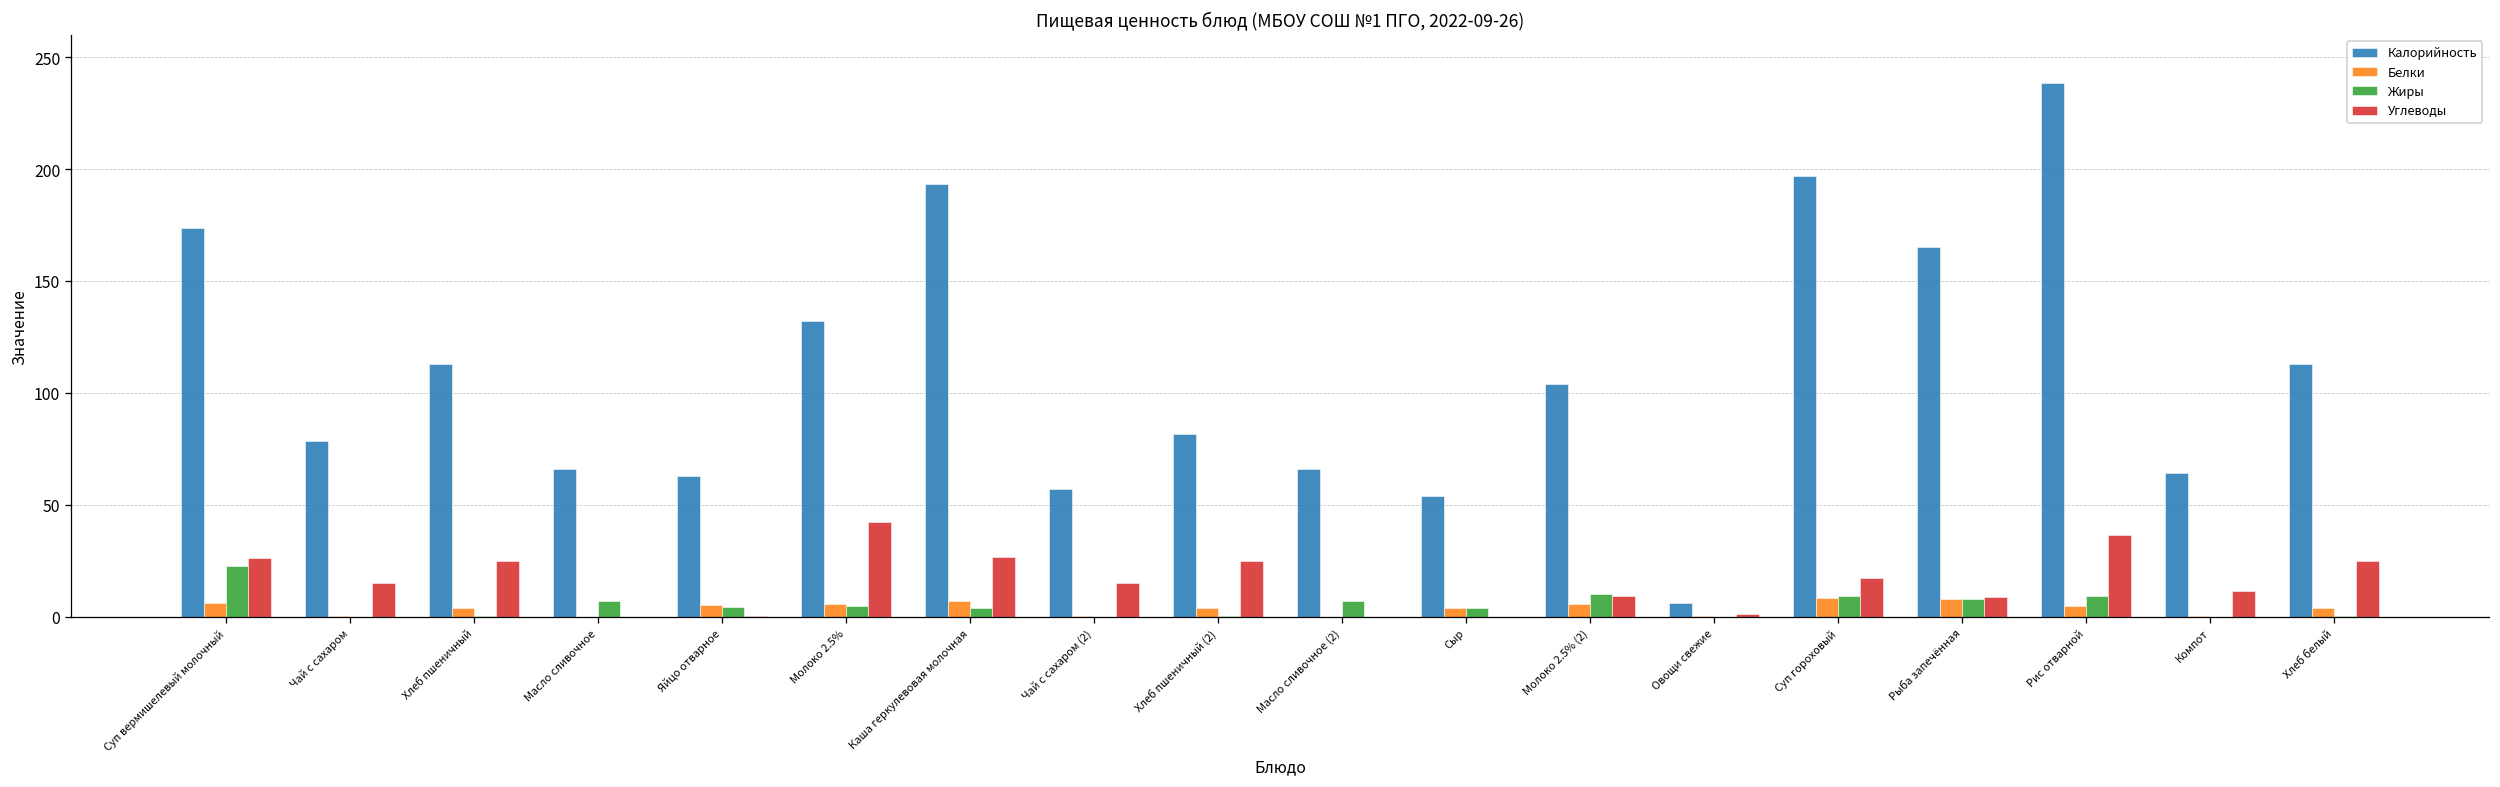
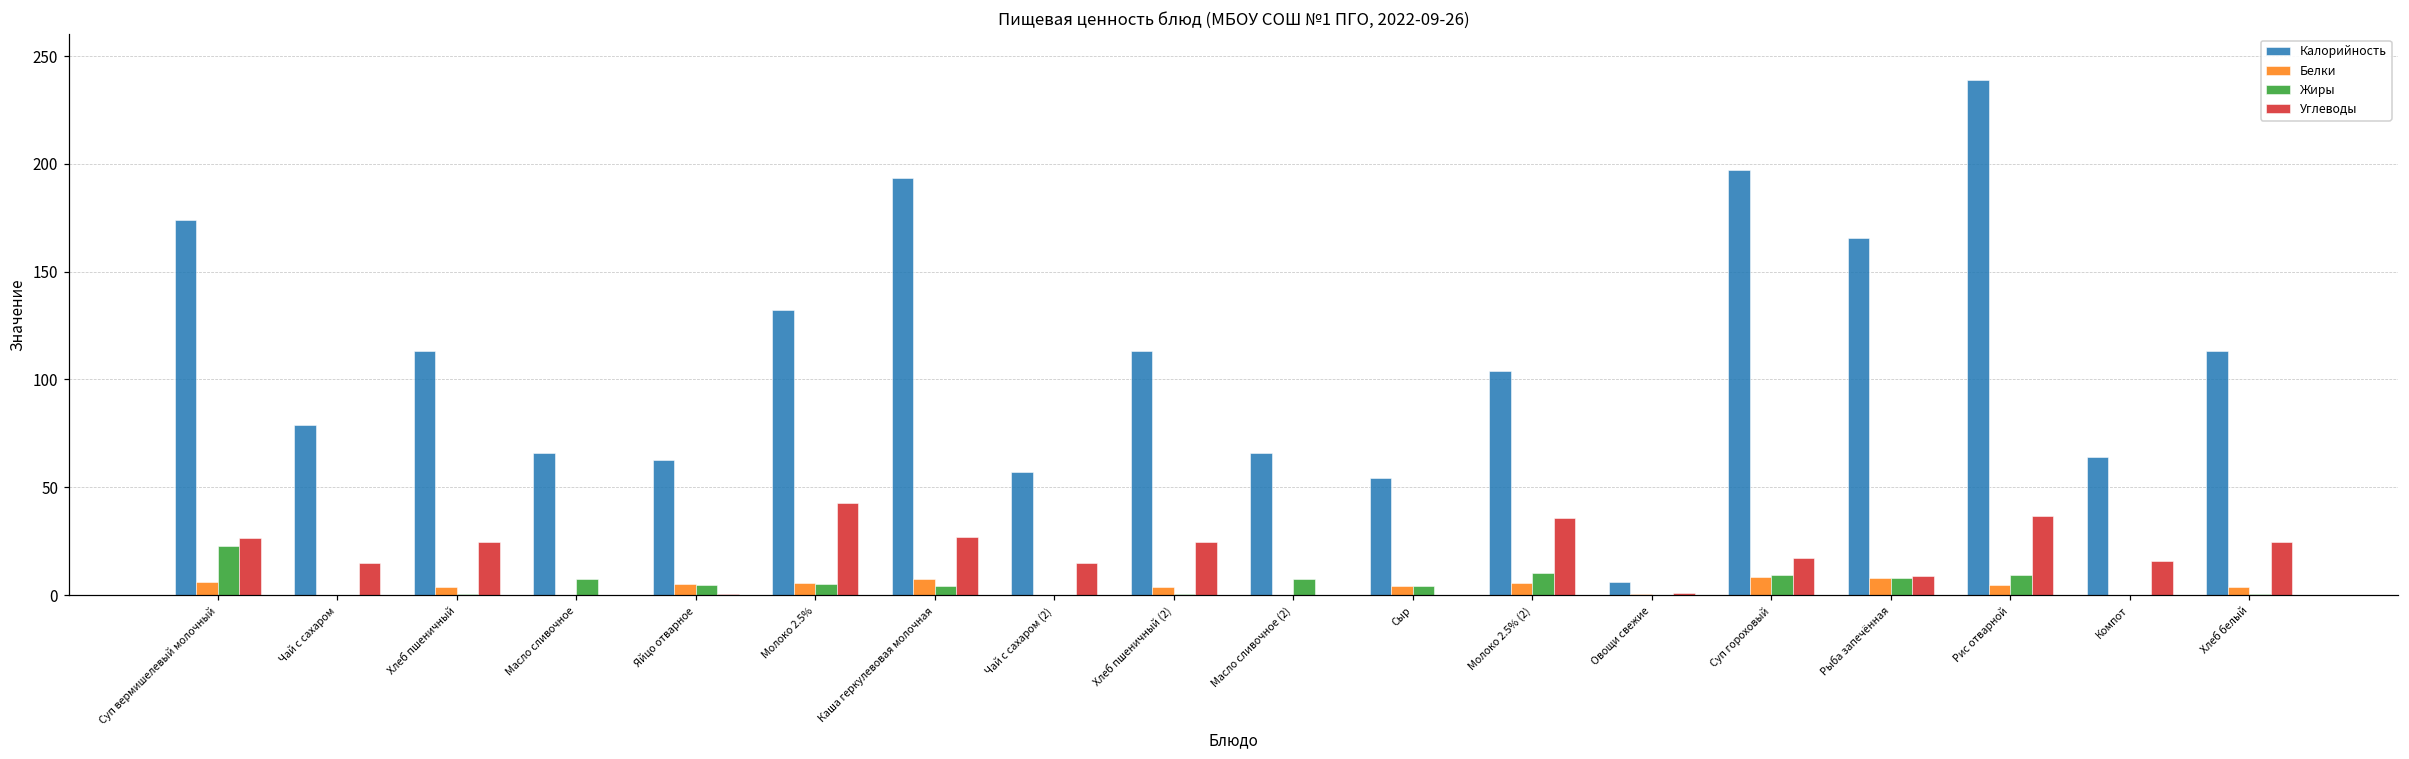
Калорийность, Хлеб пшеничный (2): 82 -> 113
Углеводы, Молоко 2.5% (2): 9 -> 36
Углеводы, Компот: 12 -> 16
